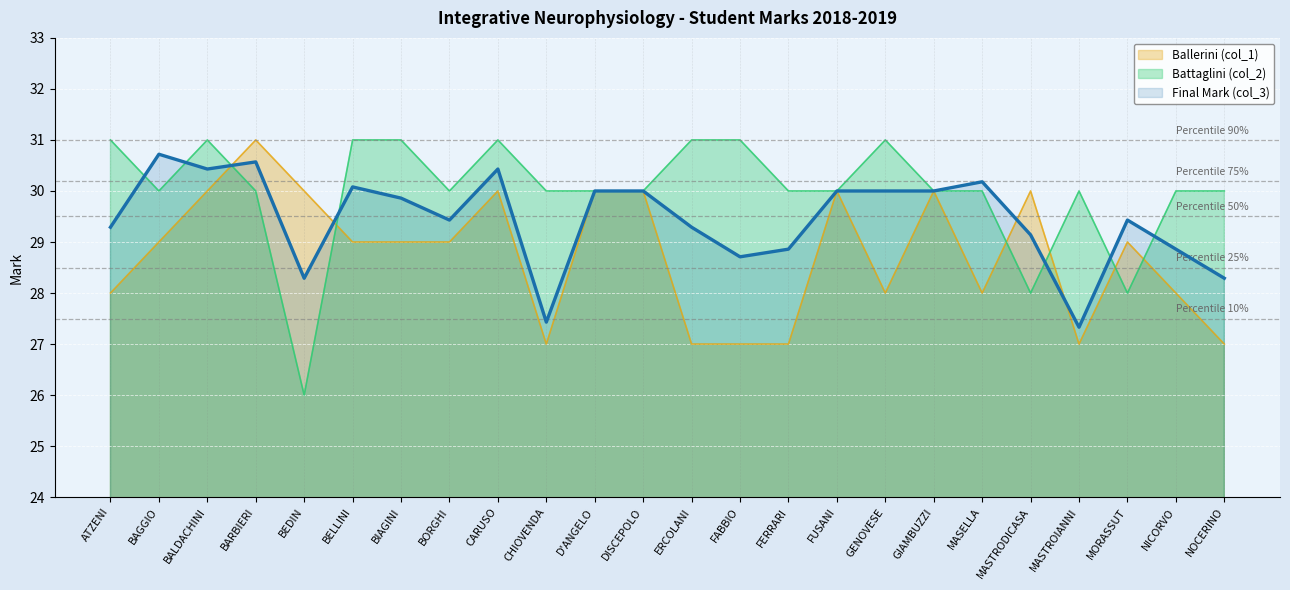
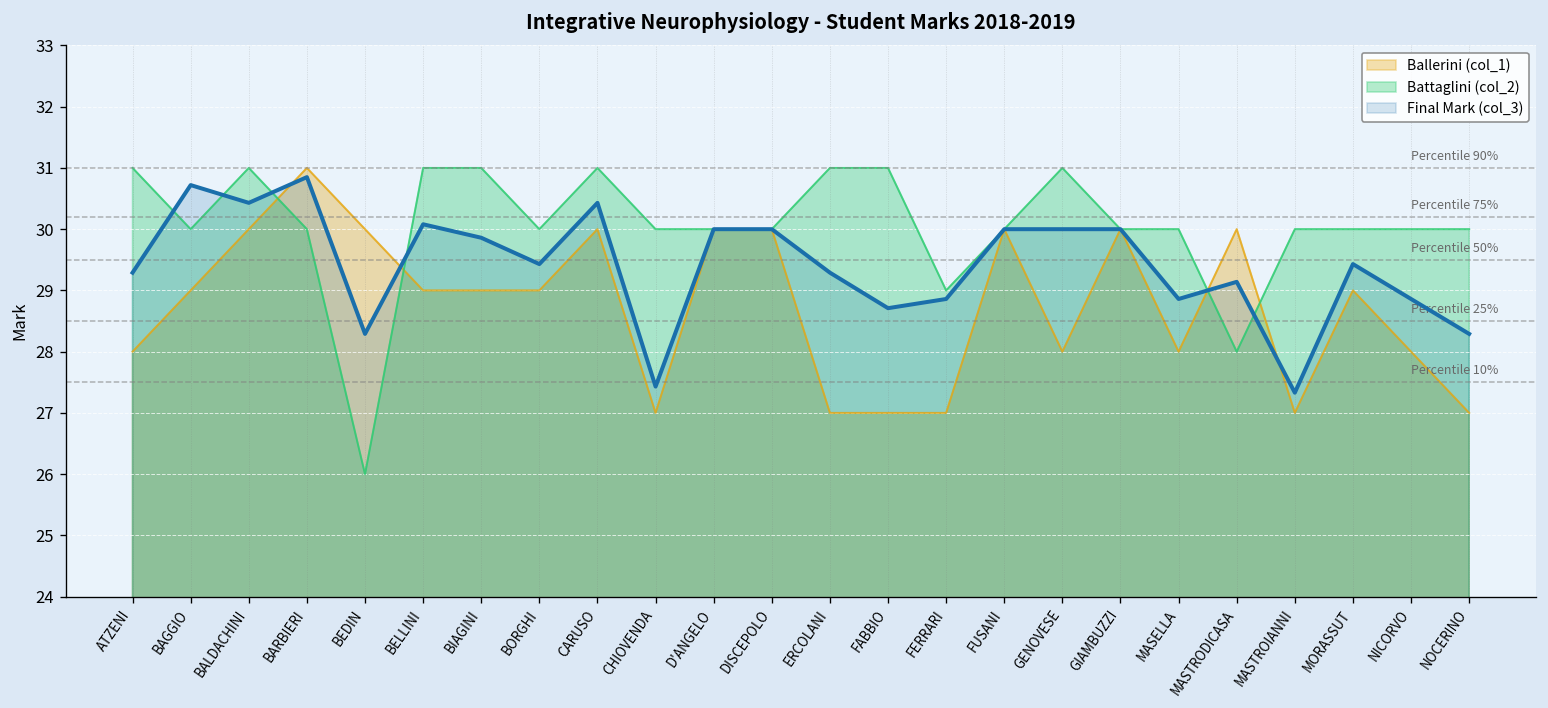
Final Mark (col_3), BARBIERI: 30.6 -> 30.9
Battaglini (col_2), FERRARI: 30 -> 29
Final Mark (col_3), MASELLA: 30.2 -> 28.9
Battaglini (col_2), MORASSUT: 28 -> 30
